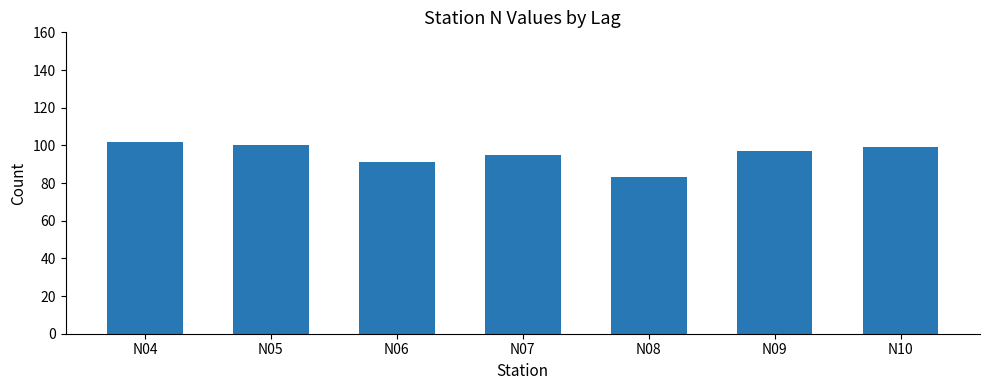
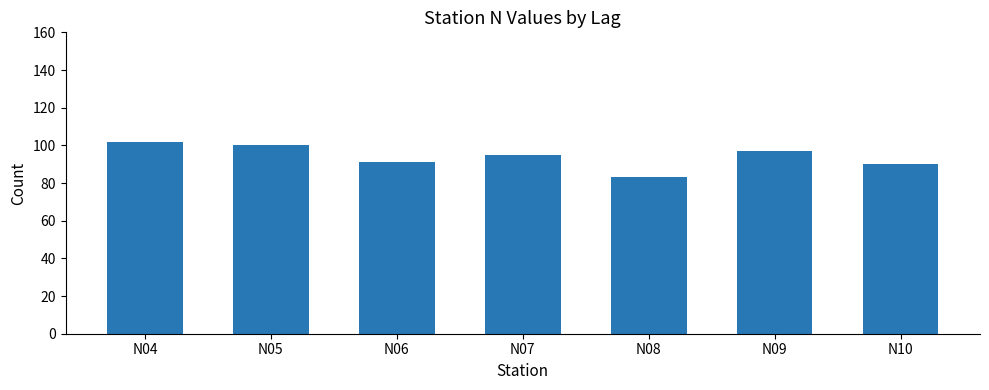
N10: 99 -> 90
